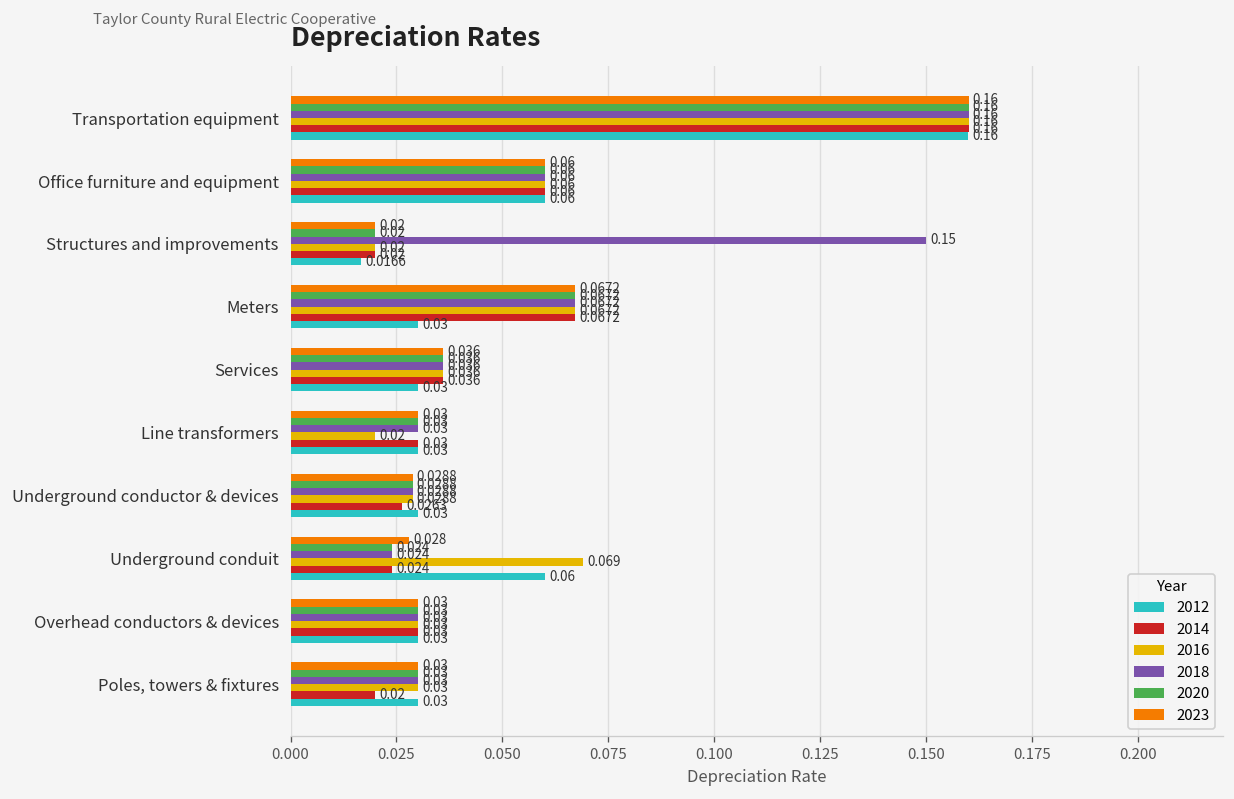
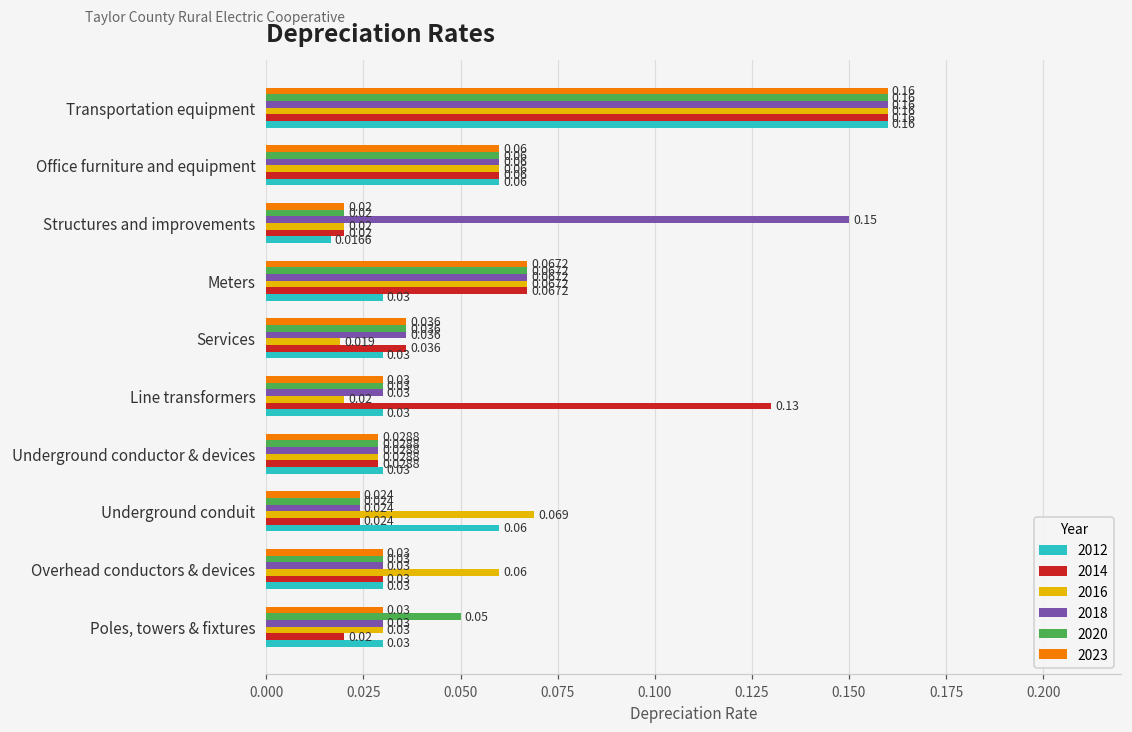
2016, Services: 0.036 -> 0.019
2014, Line transformers: 0.03 -> 0.13
2014, Underground conductor & devices: 0.0263 -> 0.0288
2023, Underground conduit: 0.028 -> 0.024
2016, Overhead conductors & devices: 0.03 -> 0.06
2020, Poles, towers & fixtures: 0.03 -> 0.05
